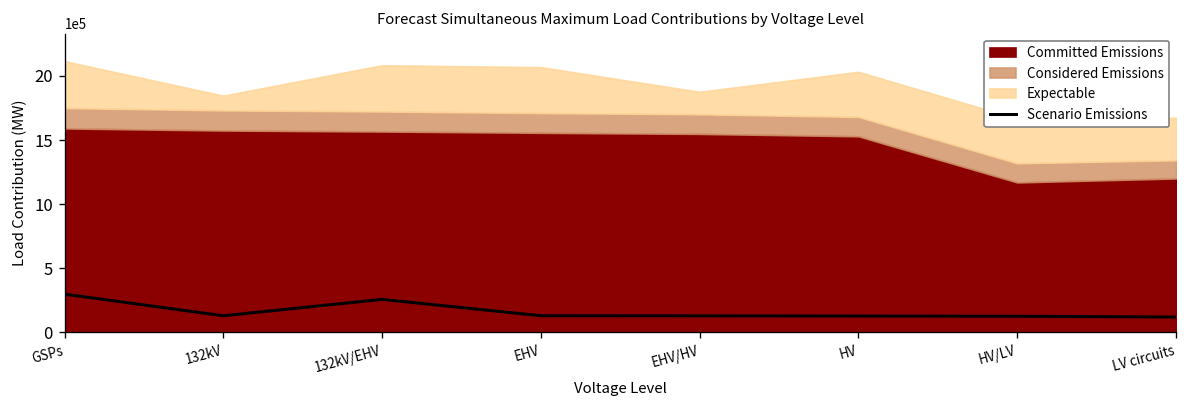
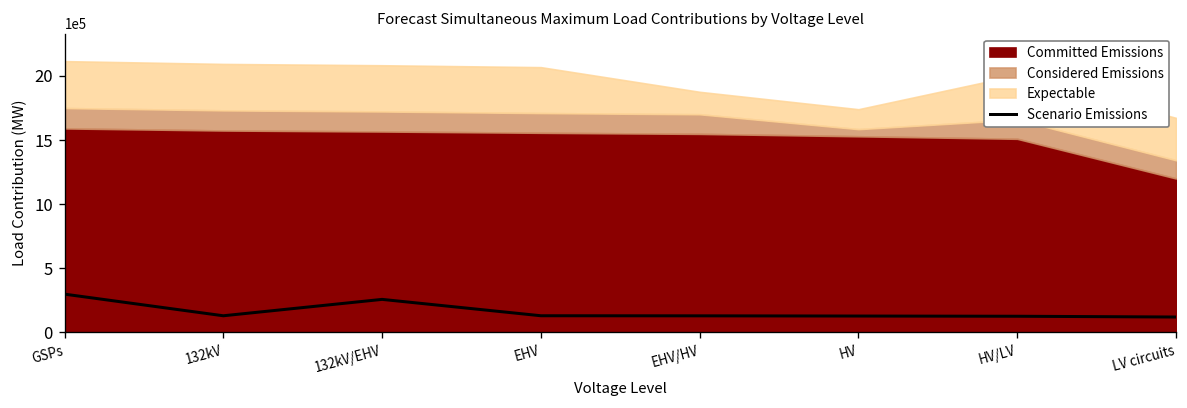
Expectable, 132kV: 110000 -> 360000
Considered Emissions, HV: 150000 -> 60000
Expectable, HV: 350000 -> 160000
Committed Emissions, HV/LV: 1170000 -> 1510000
